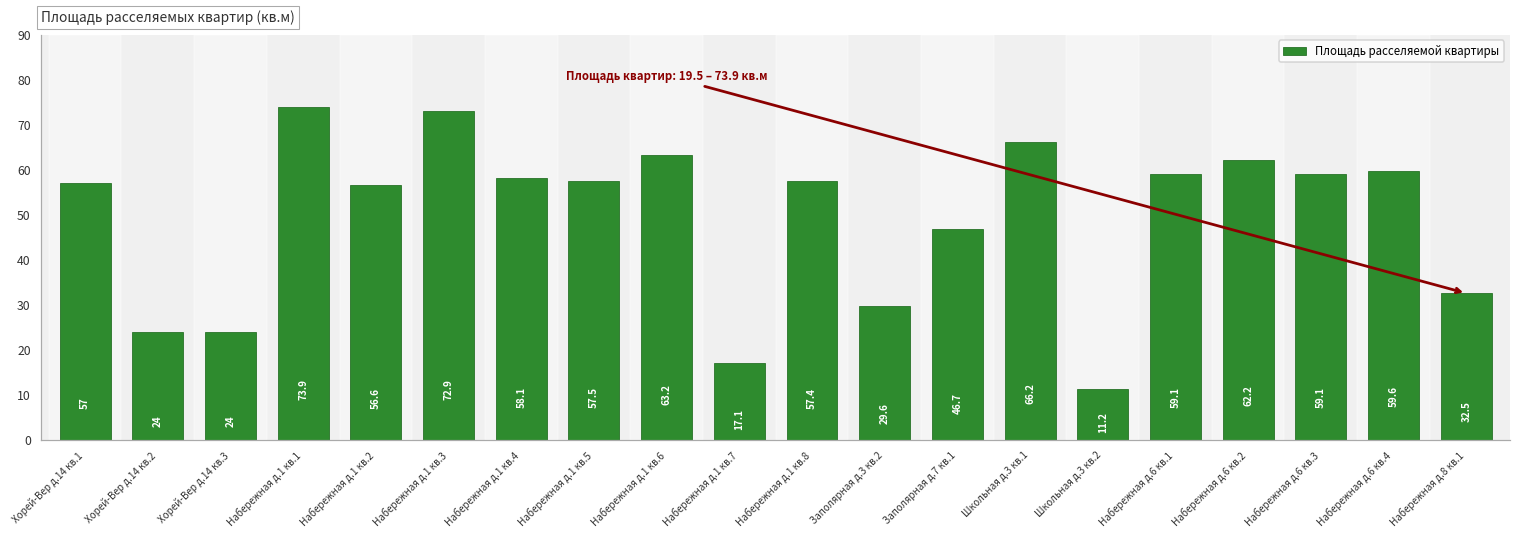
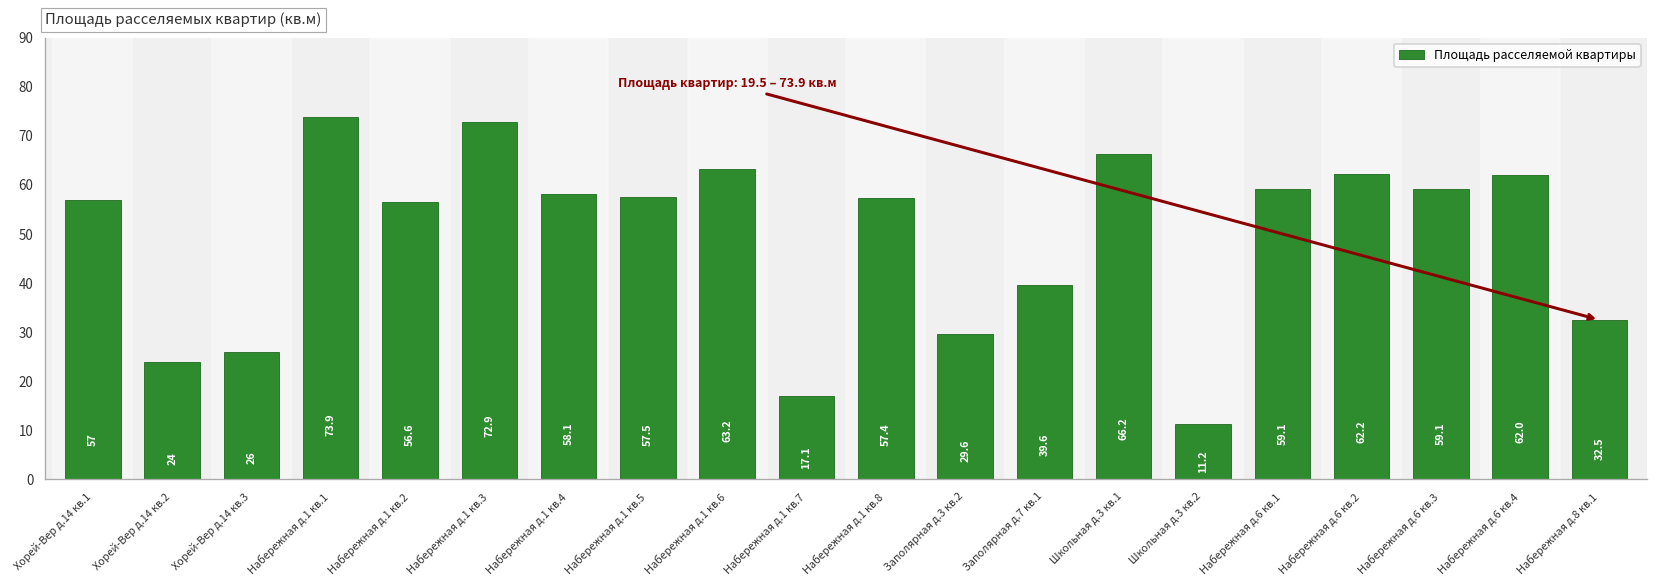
Хорей-Вер д.14 кв.3: 24 -> 26
Заполярная д.7 кв.1: 46.7 -> 39.6
Набережная д.6 кв.4: 59.6 -> 62.0
